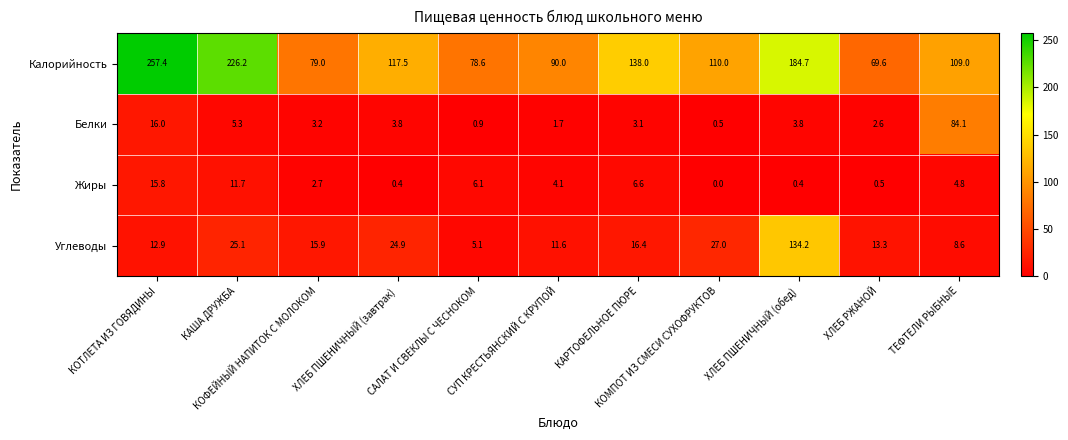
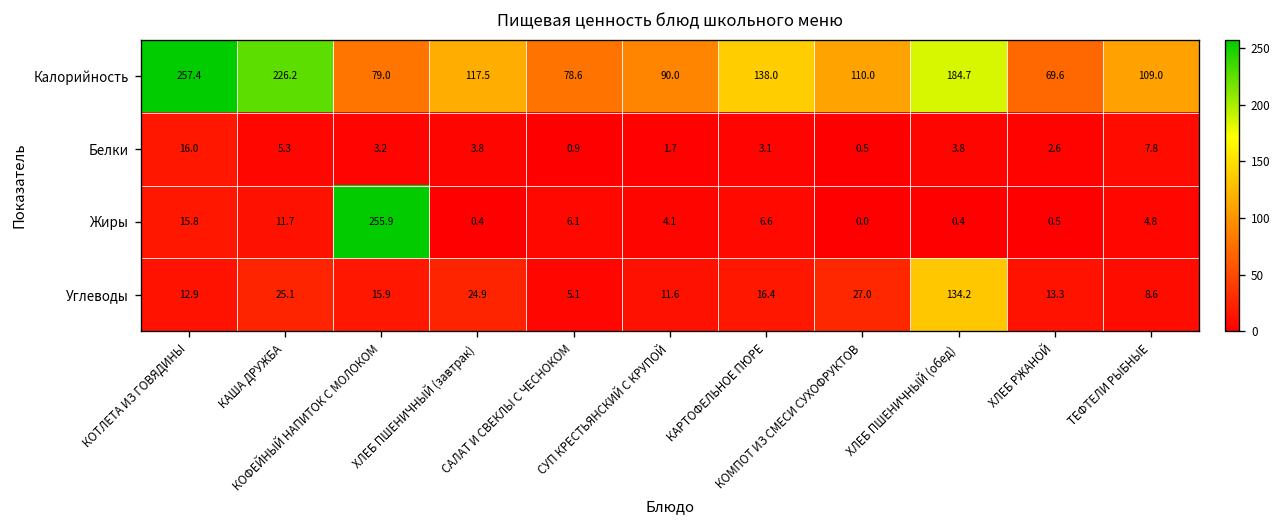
Белки, ТЕФТЕЛИ РЫБНЫЕ: 84.1 -> 7.8
Жиры, КОФЕЙНЫЙ НАПИТОК С МОЛОКОМ: 2.7 -> 255.9
